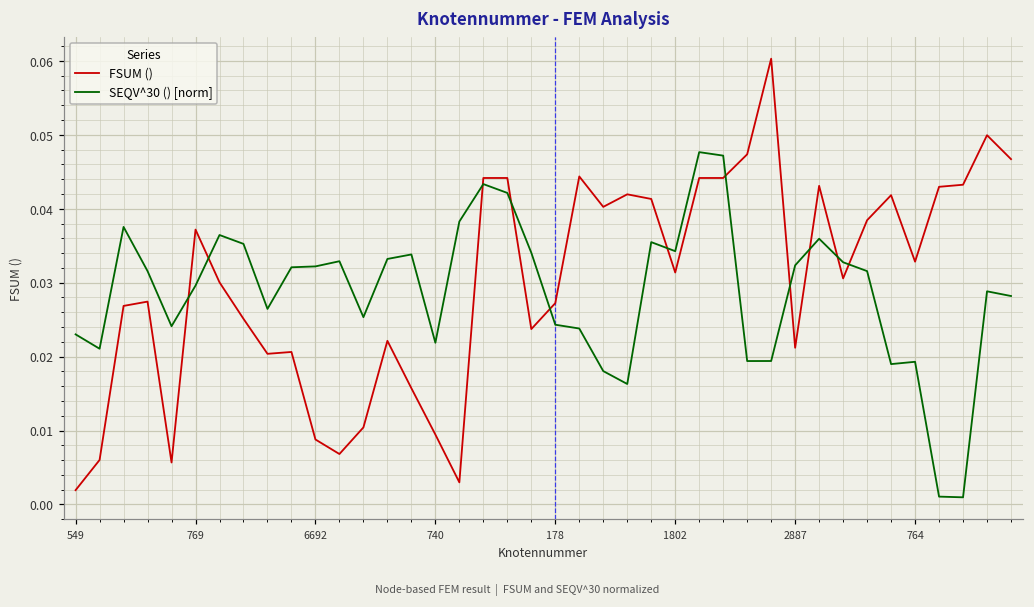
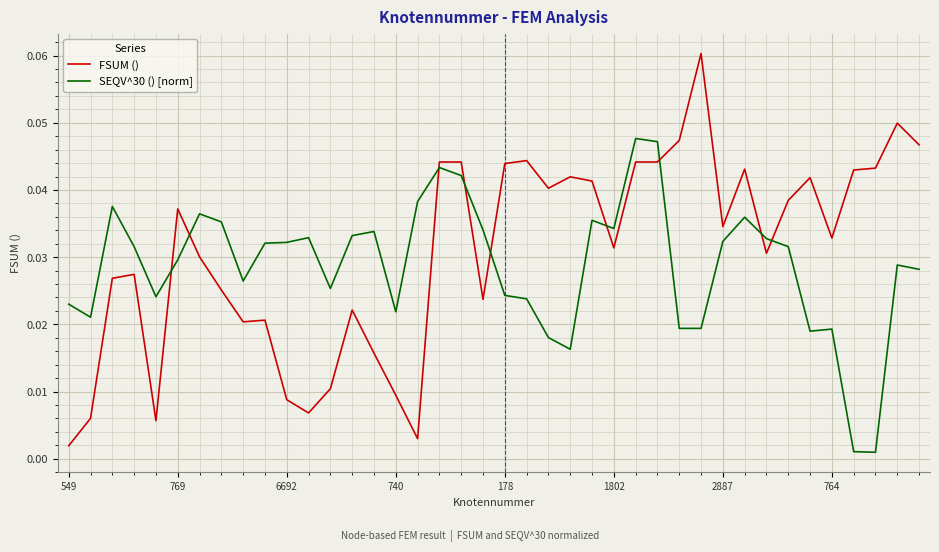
FSUM (), 178: 0.027 -> 0.044
FSUM (), 2887: 0.021 -> 0.035
